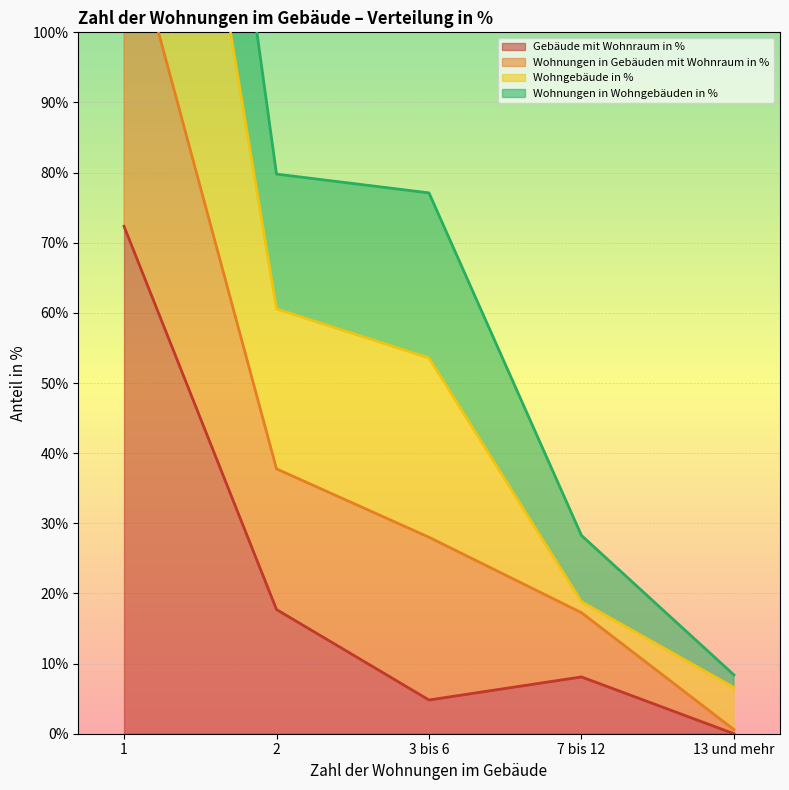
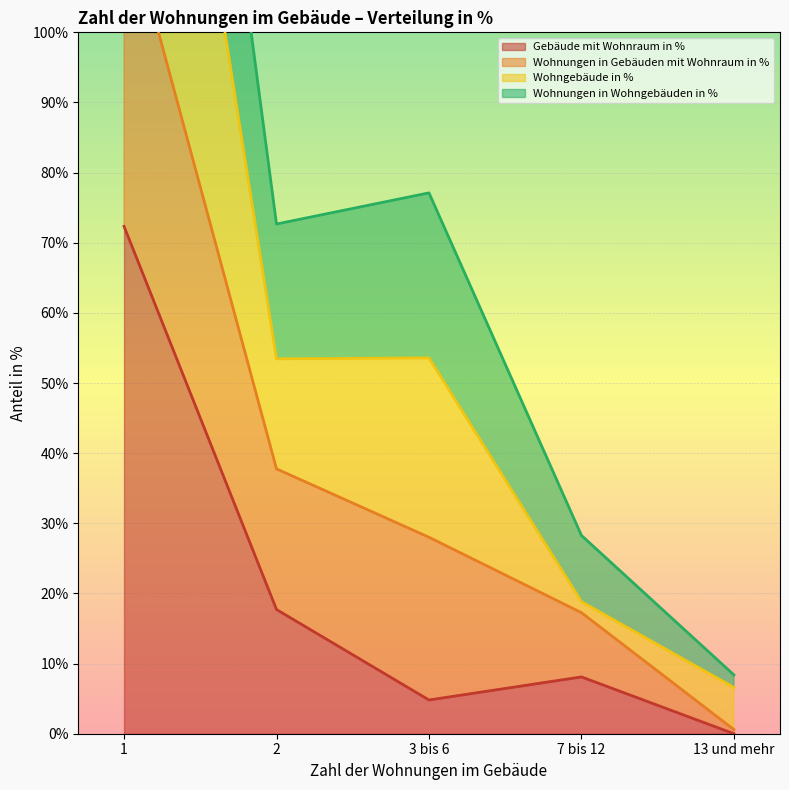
Wohngebäude in %, 2: 23% -> 16%
